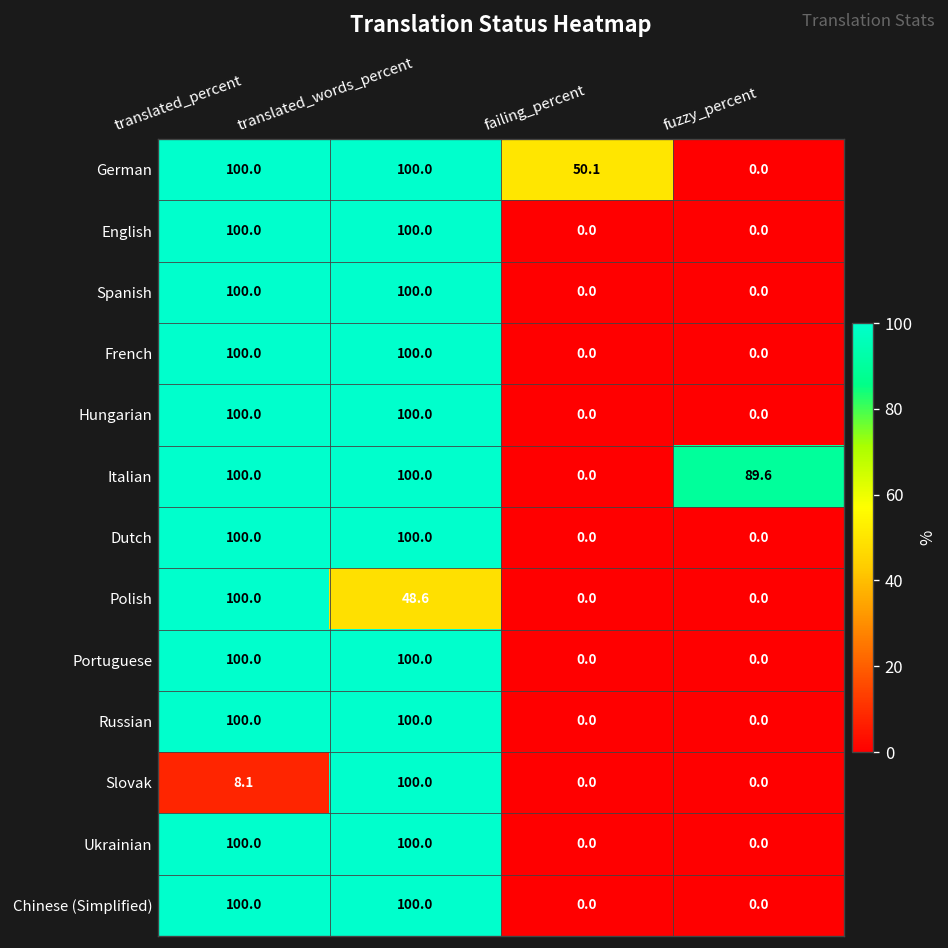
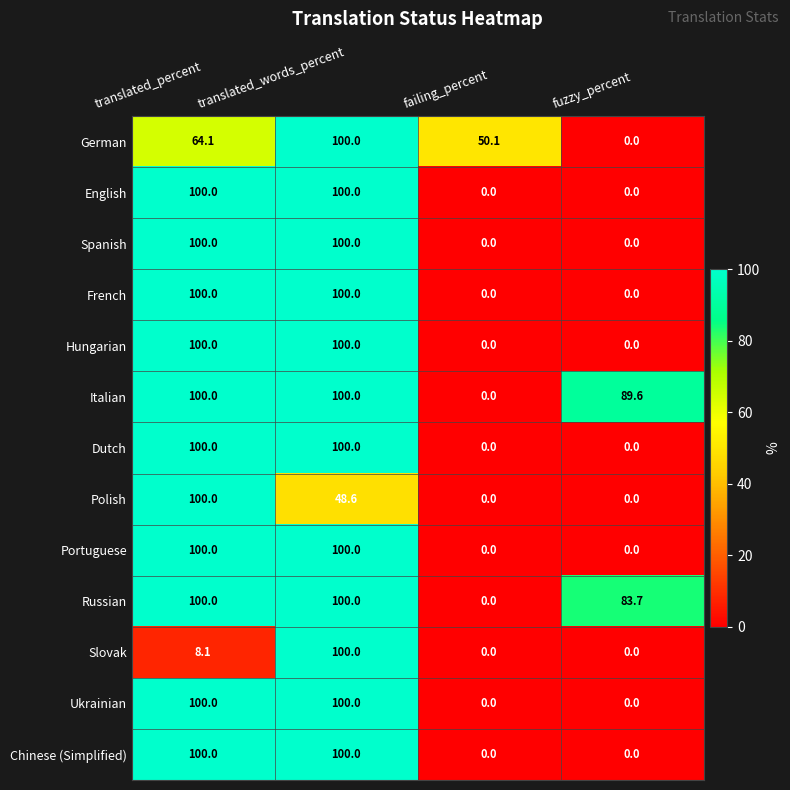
German, translated_percent: 100.0 -> 64.1
Russian, fuzzy_percent: 0.0 -> 83.7
